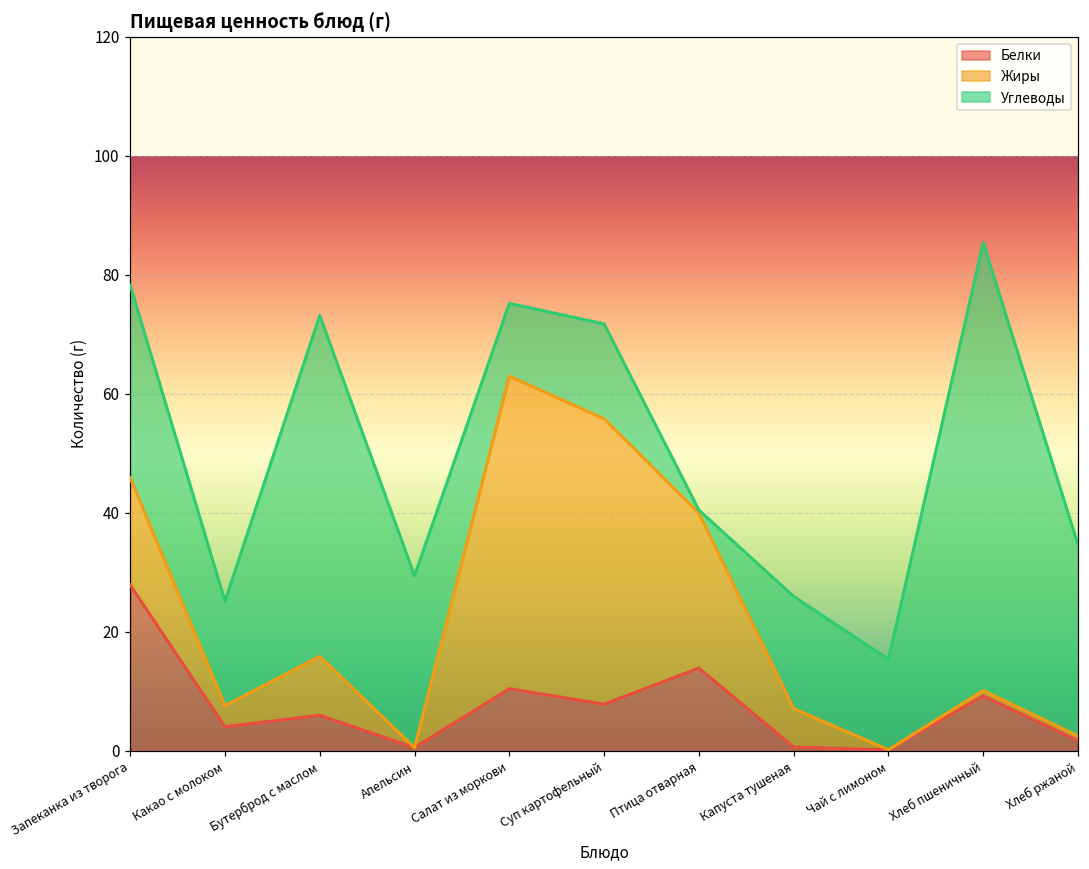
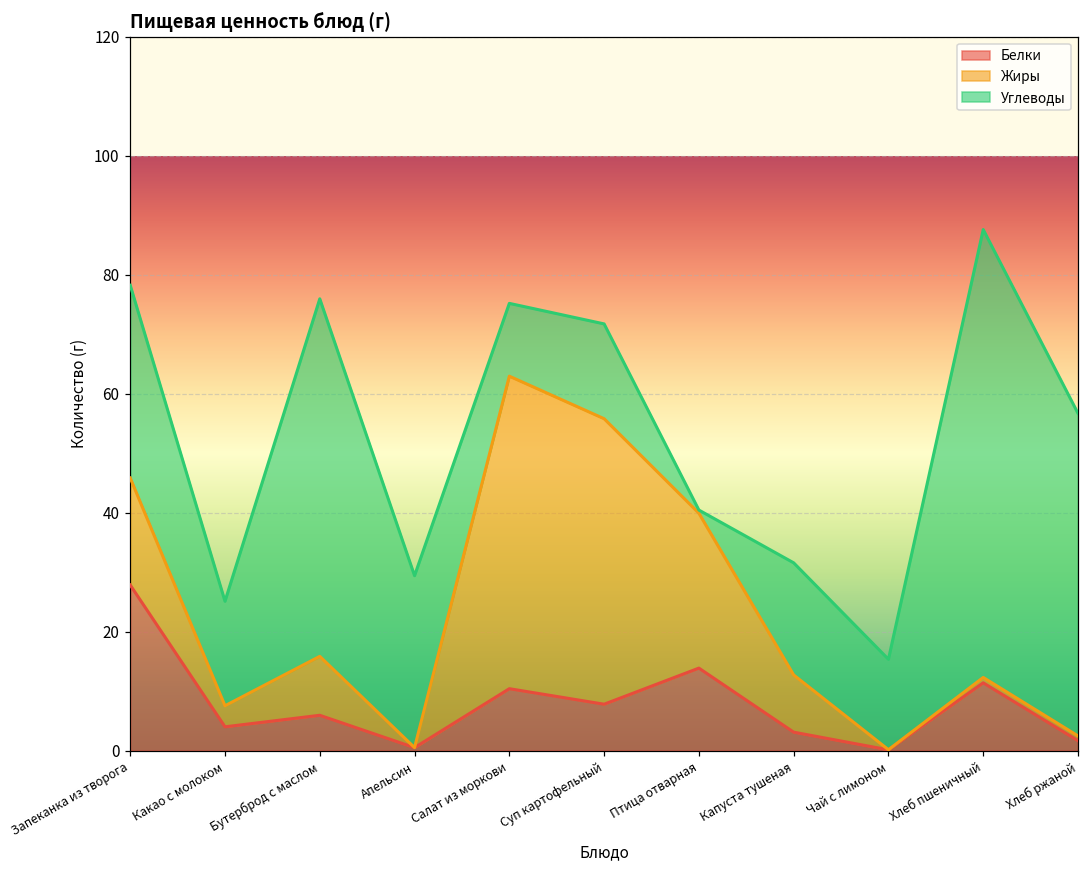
Углеводы, Бутерброд с маслом: 57 -> 60
Белки, Капуста тушеная: 1 -> 3
Жиры, Капуста тушеная: 6 -> 10
Белки, Хлеб пшеничный: 9 -> 11
Углеводы, Хлеб ржаной: 32 -> 54
